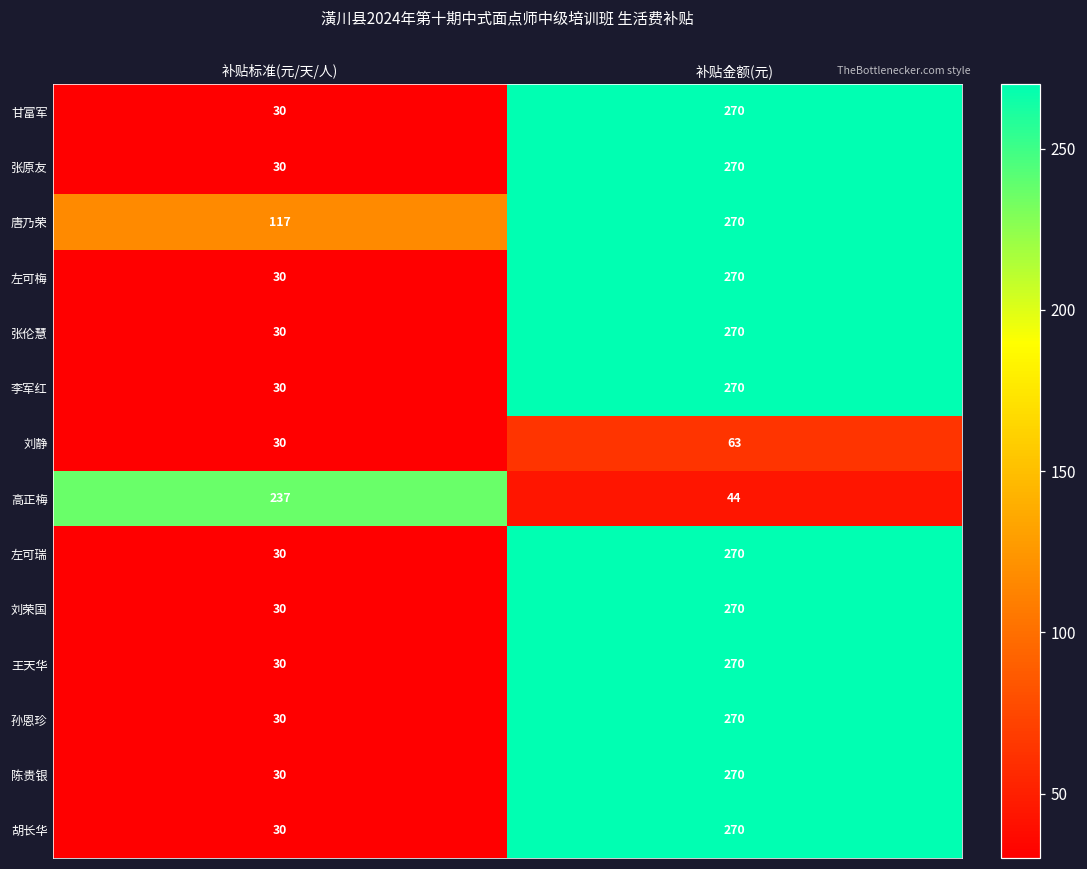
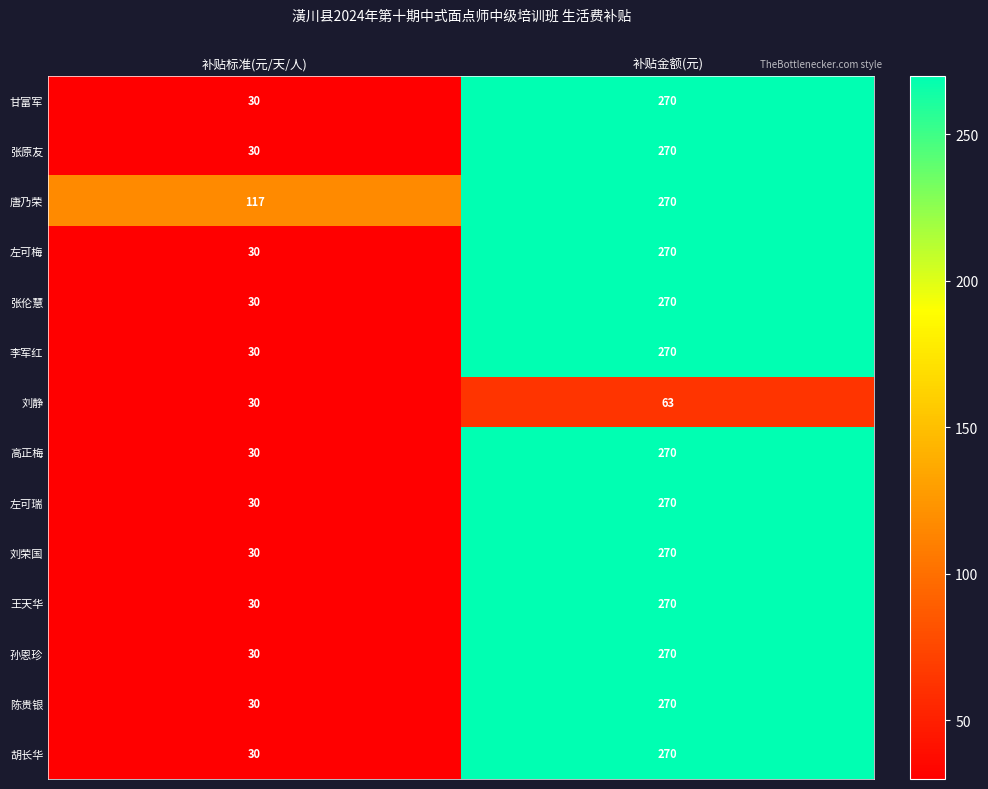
高正梅, 补贴标准(元/天/人): 237 -> 30
高正梅, 补贴金额(元): 44 -> 270
